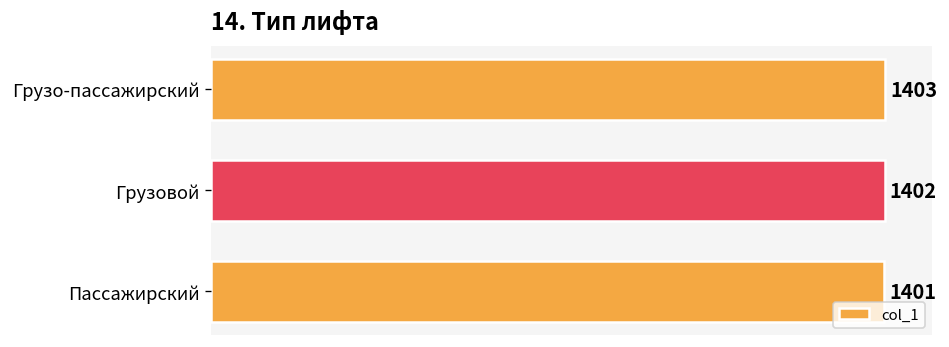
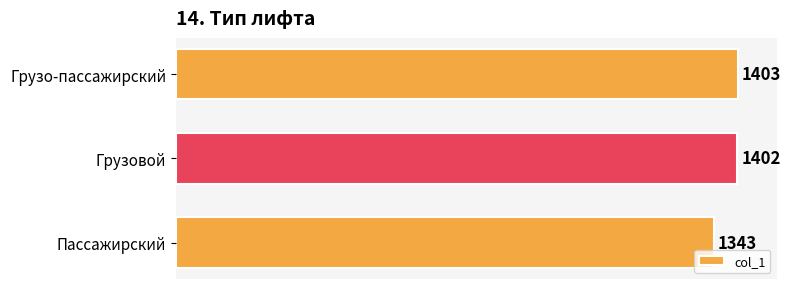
Пассажирский: 1401 -> 1343
